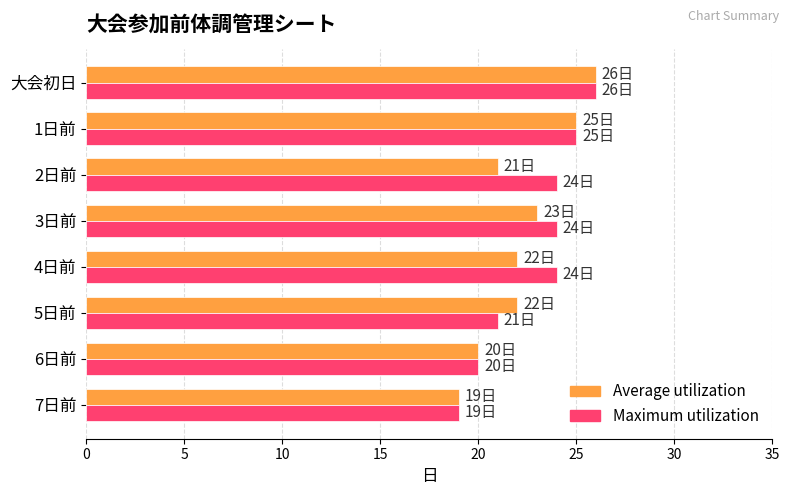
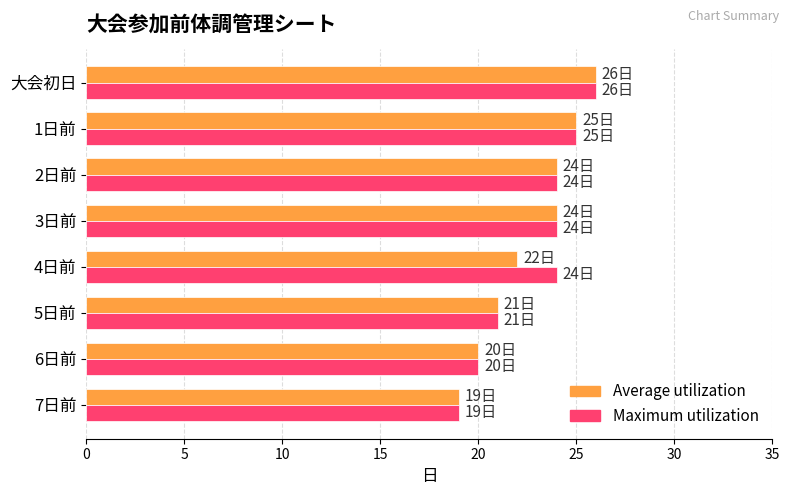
Average utilization, 2日前: 21日 -> 24日
Average utilization, 3日前: 23日 -> 24日
Average utilization, 5日前: 22日 -> 21日
